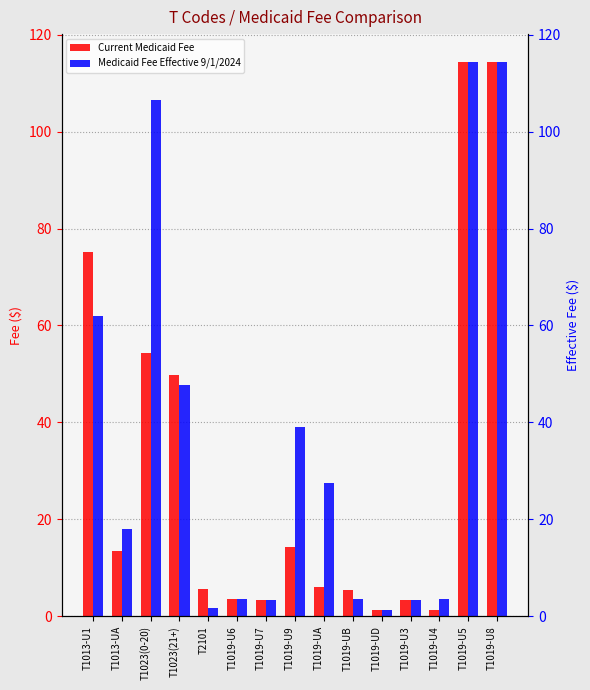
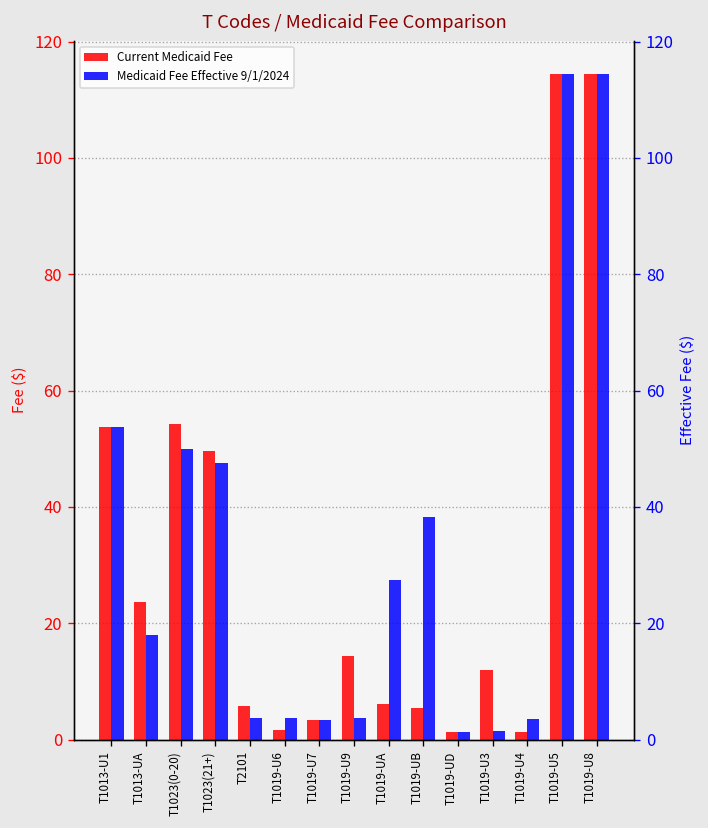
Current Medicaid Fee, T1013-U1: 75 -> 54
Medicaid Fee Effective 9/1/2024, T1013-U1: 62 -> 54
Current Medicaid Fee, T1013-UA: 13 -> 24
Medicaid Fee Effective 9/1/2024, T1023(0-20): 107 -> 50
Medicaid Fee Effective 9/1/2024, T2101: 2 -> 4
Current Medicaid Fee, T1019-U6: 4 -> 2
Medicaid Fee Effective 9/1/2024, T1019-U9: 39 -> 4
Medicaid Fee Effective 9/1/2024, T1019-UB: 4 -> 38
Current Medicaid Fee, T1019-U3: 3 -> 12
Medicaid Fee Effective 9/1/2024, T1019-U3: 3 -> 2
